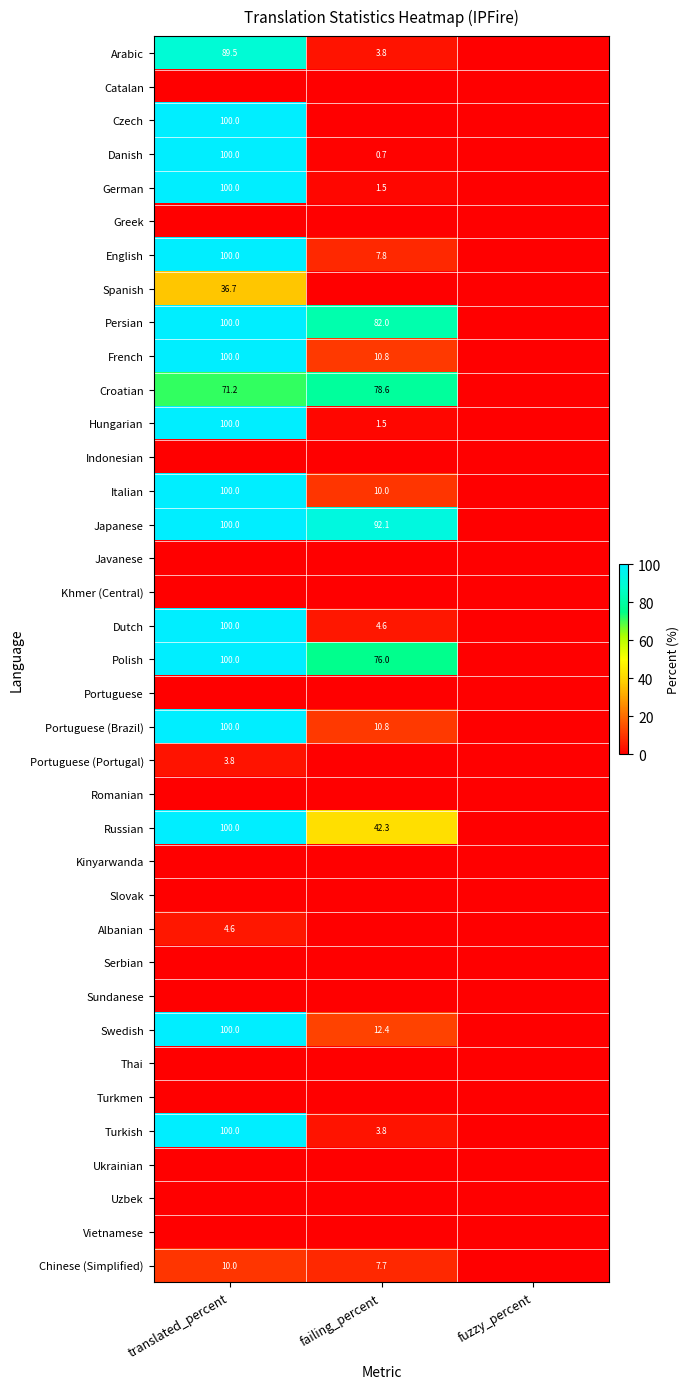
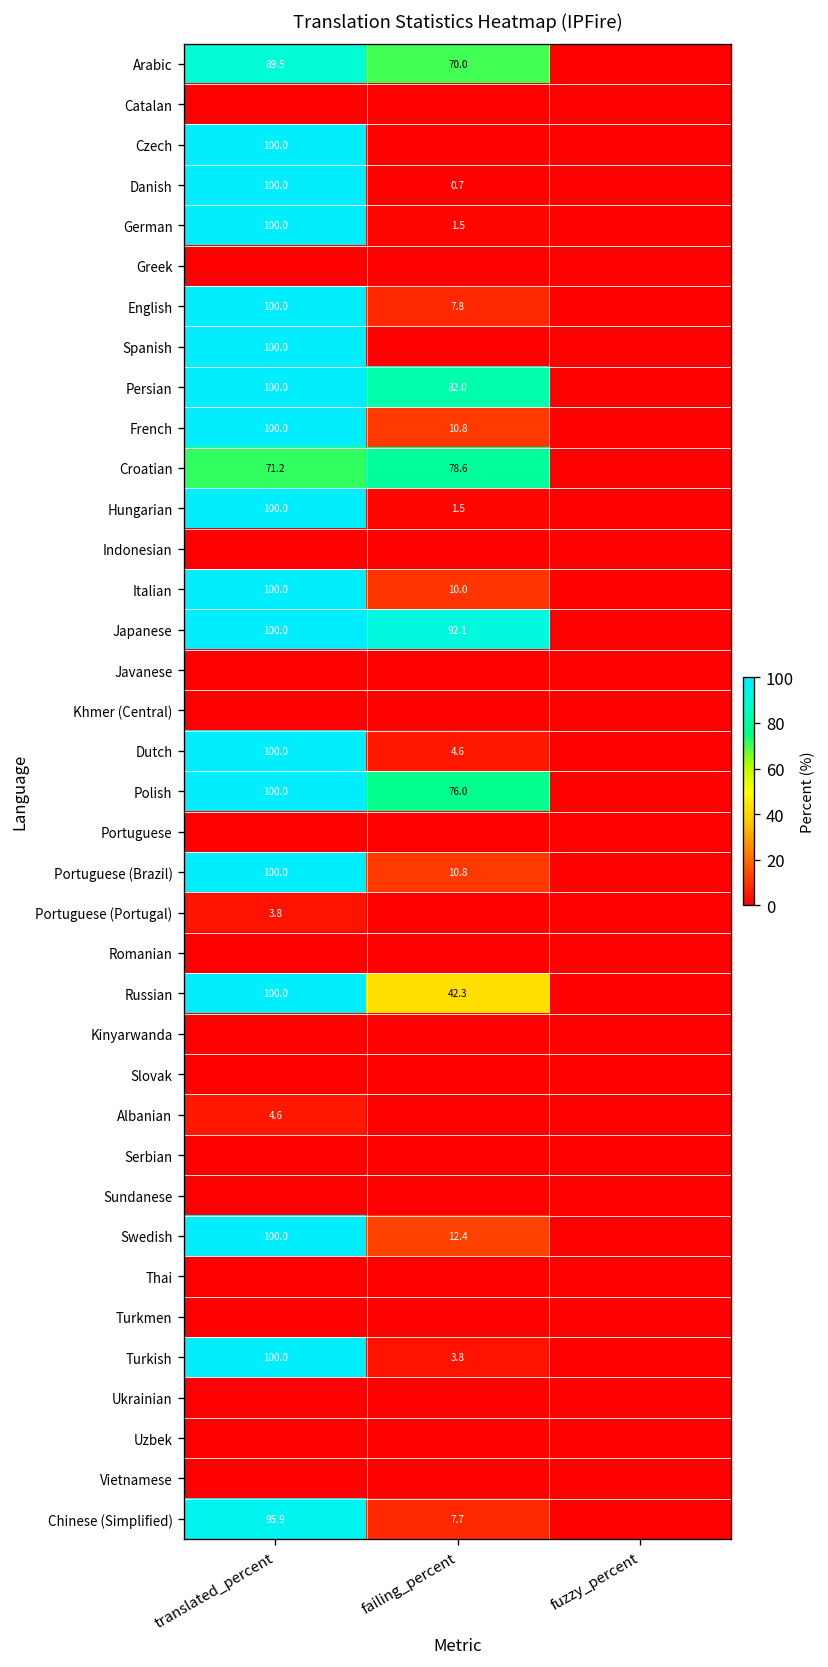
Arabic, failing_percent: 3.8 -> 70.0
Spanish, translated_percent: 36.7 -> 100.0
Chinese (Simplified), translated_percent: 10.0 -> 95.9
